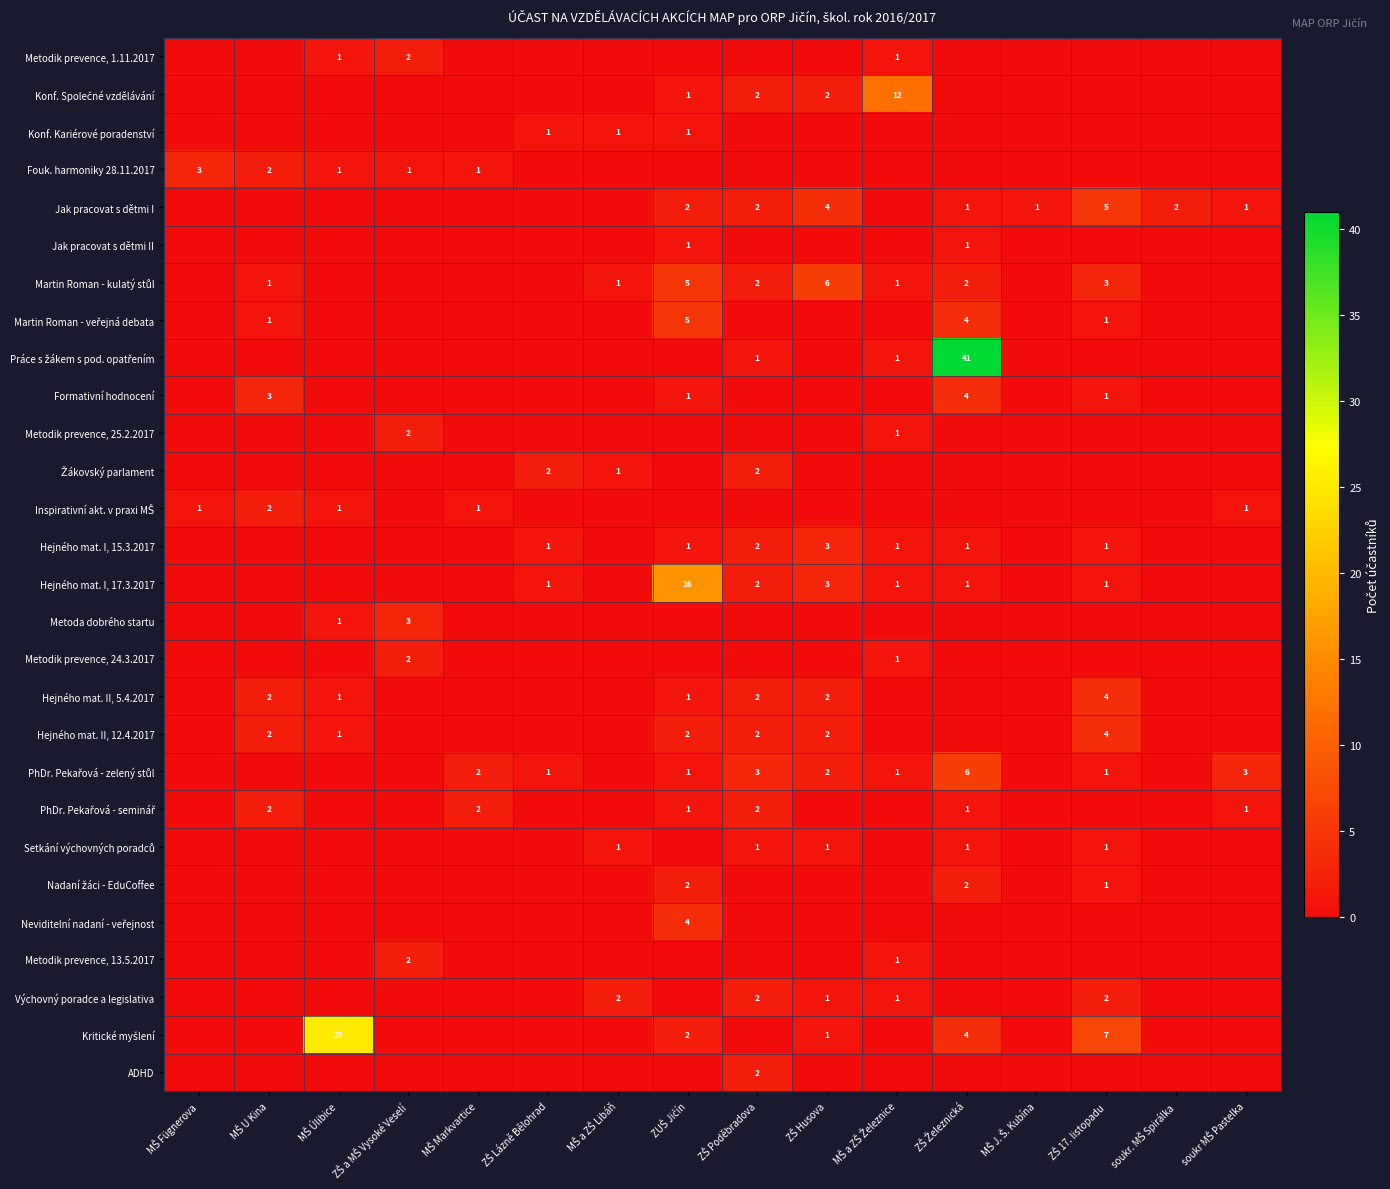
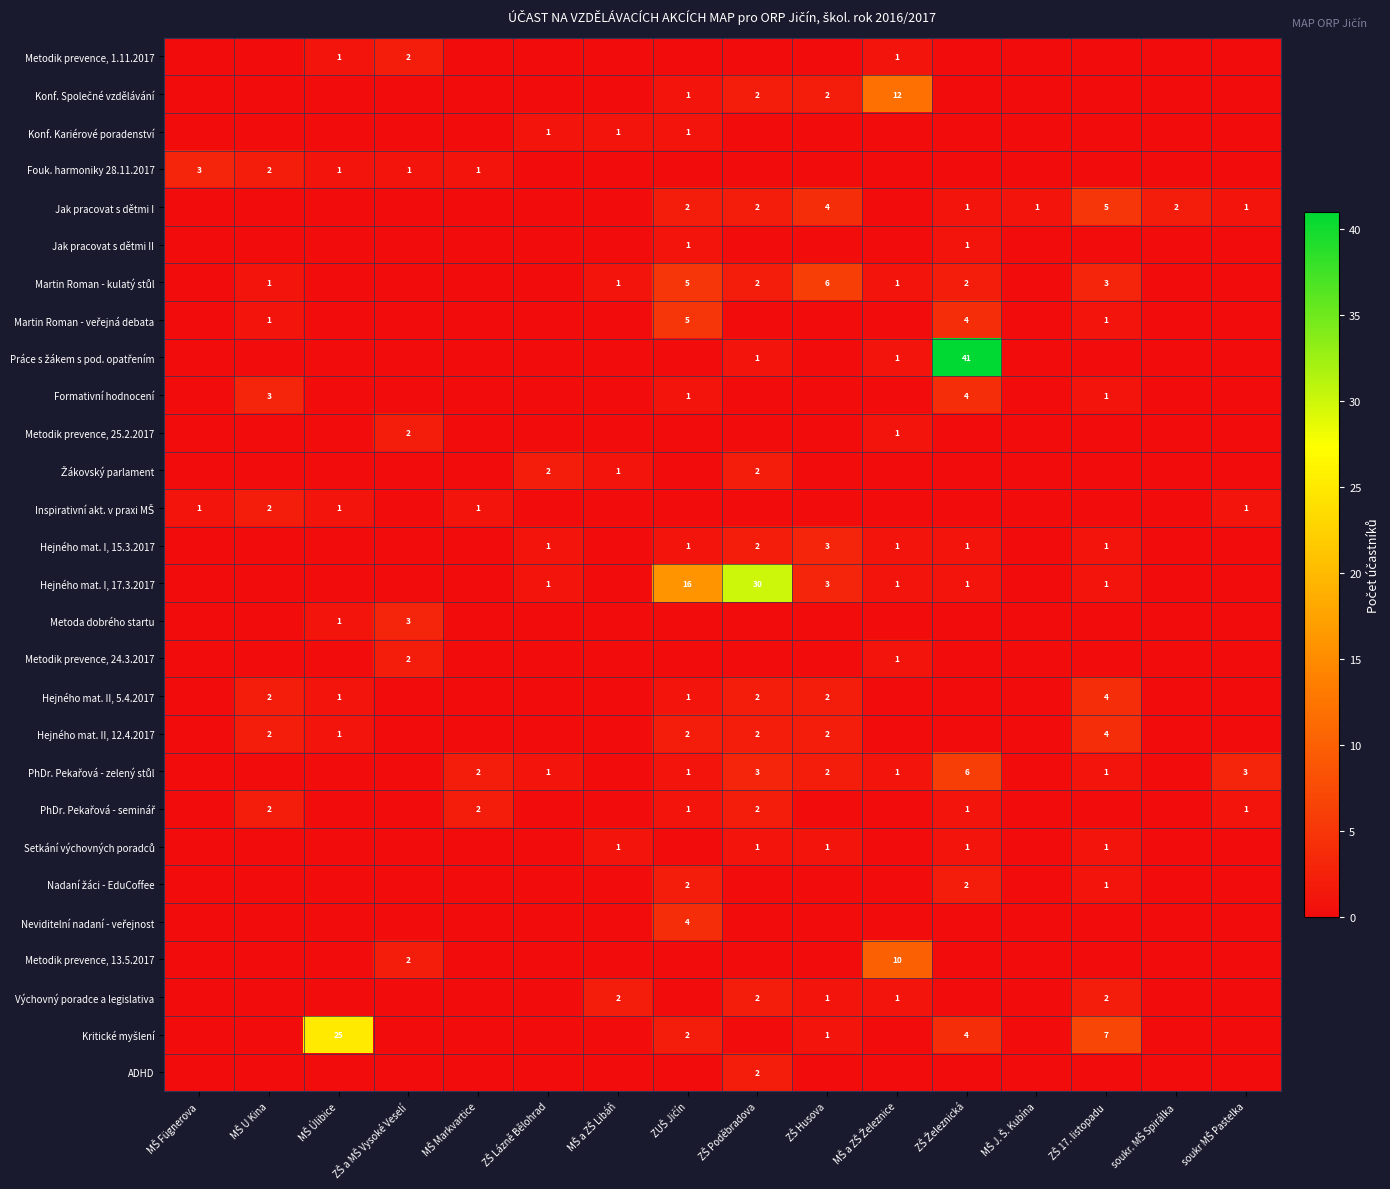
Hejného mat. I, 17.3.2017, ZŠ Poděbradova: 2 -> 30
Metodik prevence, 13.5.2017, MŠ a ZŠ Železnice: 1 -> 10
